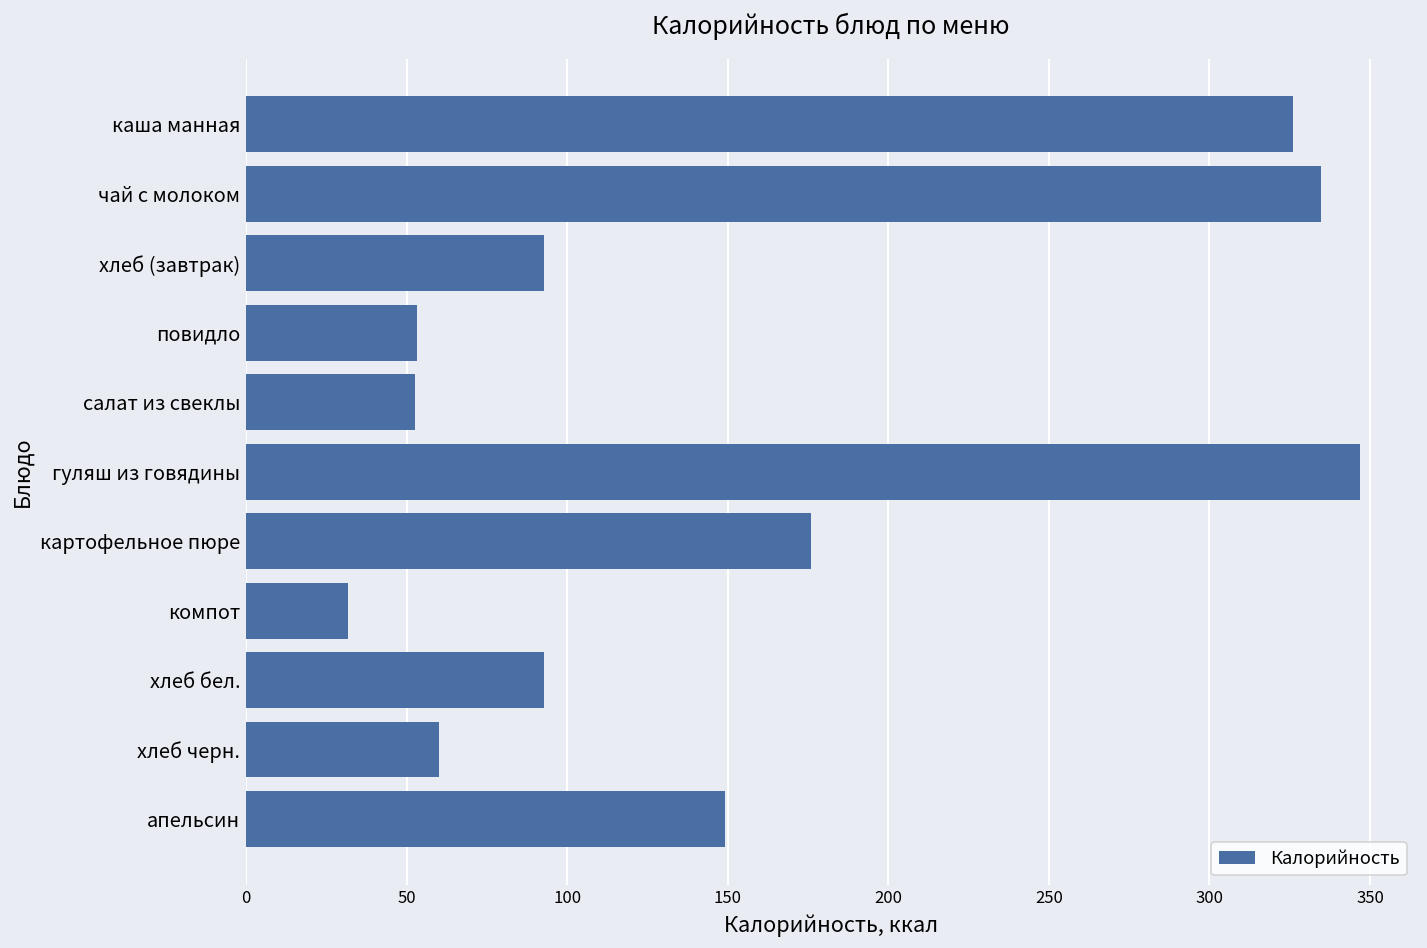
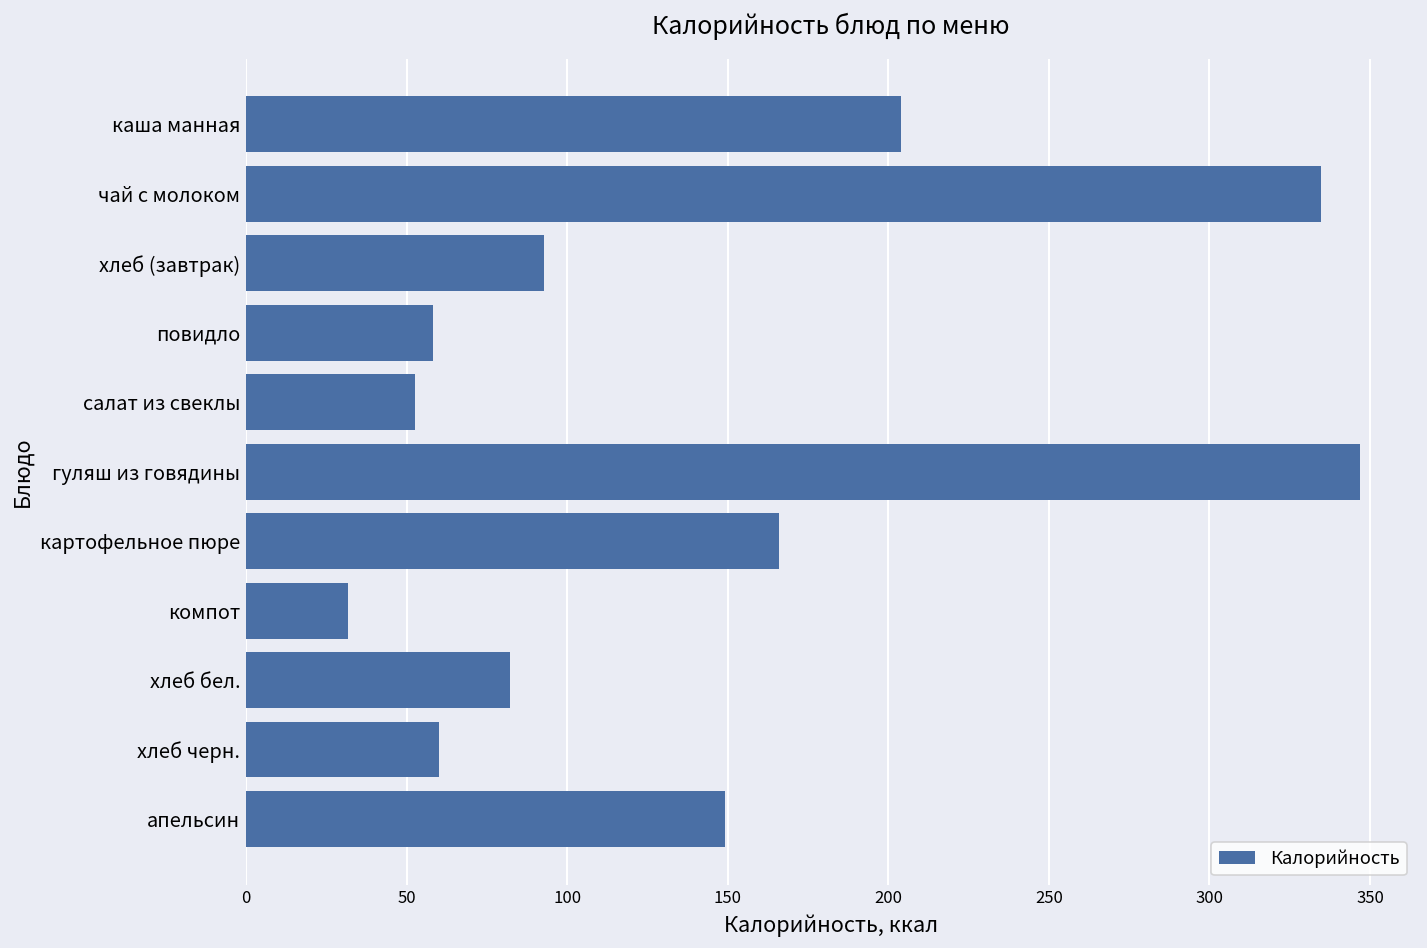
каша манная: 326 -> 204
повидло: 53 -> 58
картофельное пюре: 176 -> 166
хлеб бел.: 93 -> 82
